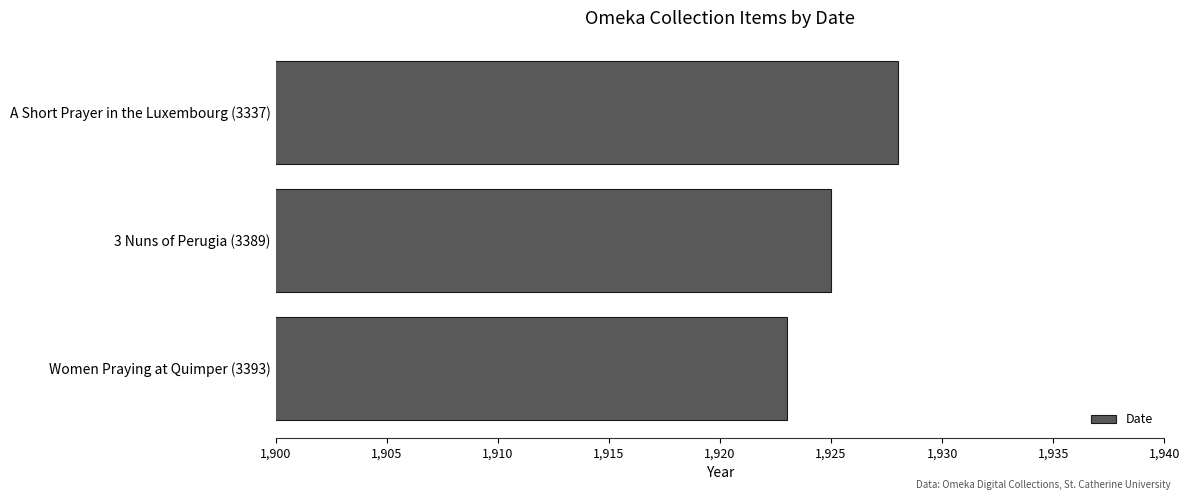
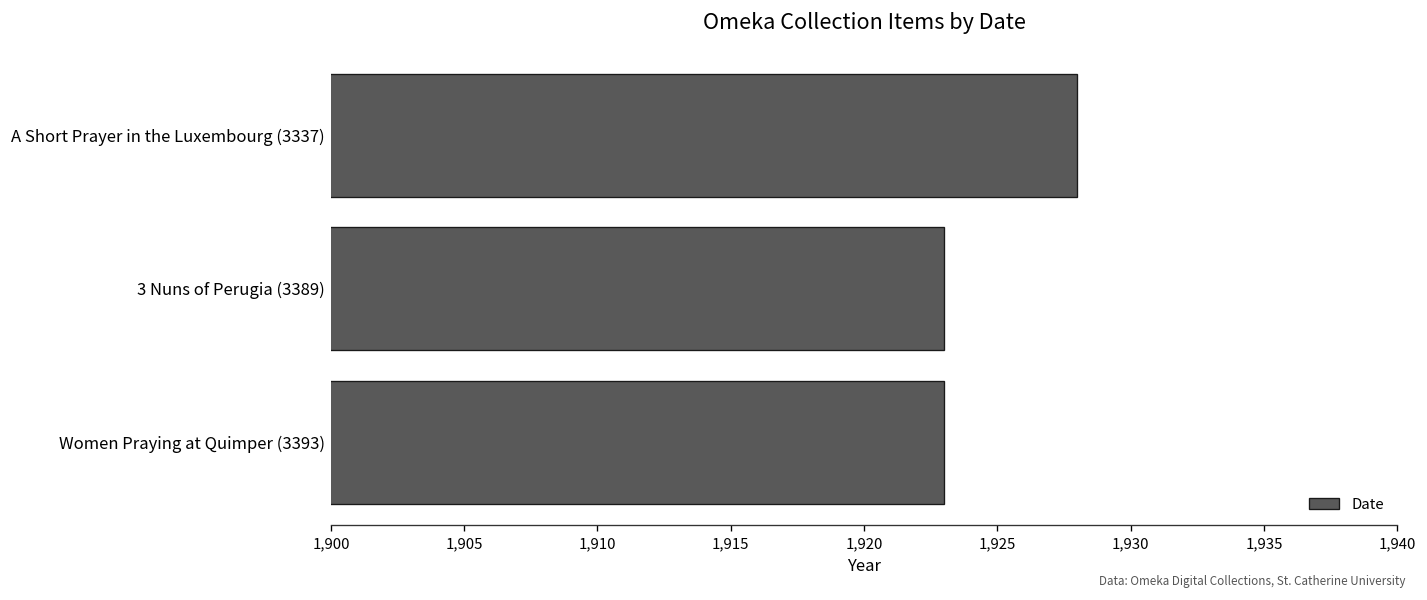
3 Nuns of Perugia (3389): 1,925 -> 1,923
